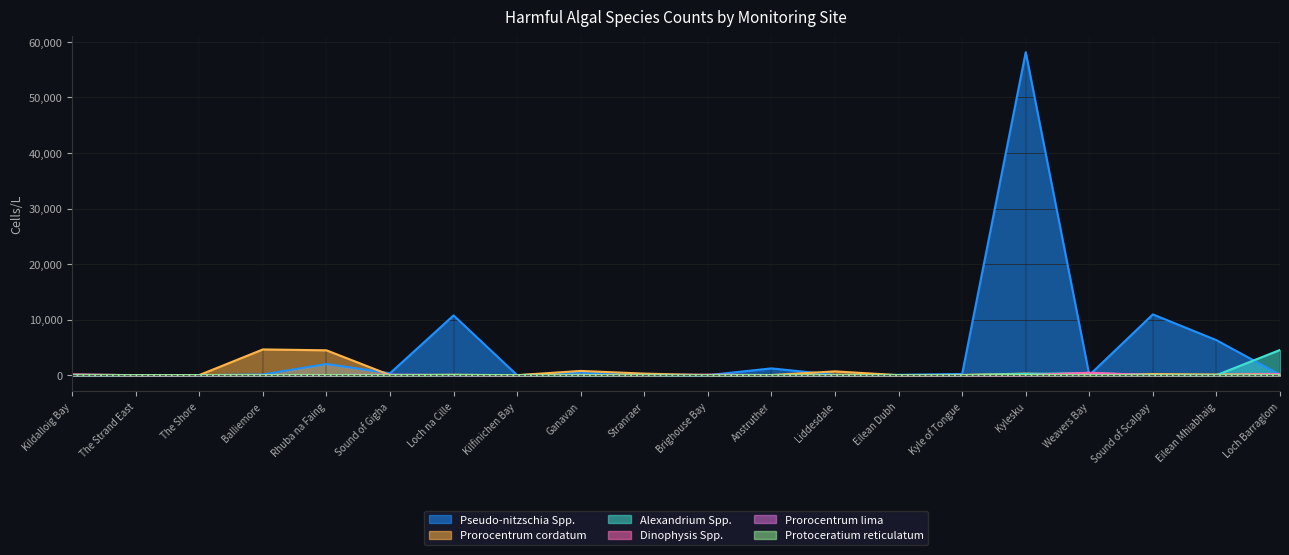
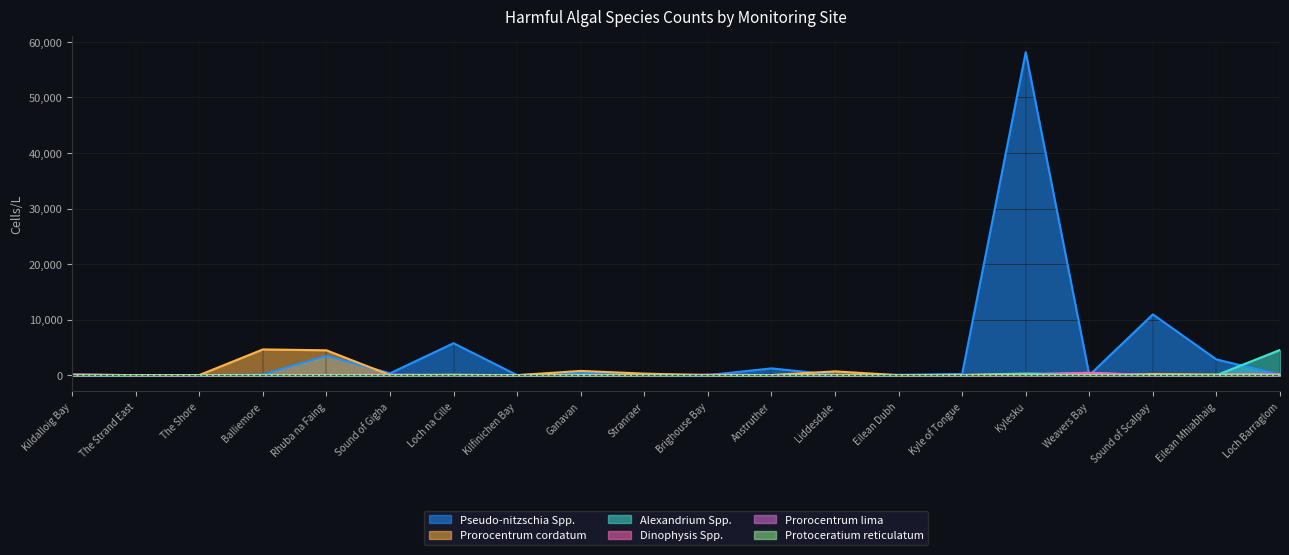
Pseudo-nitzschia Spp., Rhuba na Faing: 2,000 -> 3,000
Pseudo-nitzschia Spp., Loch na Cille: 11,000 -> 6,000
Pseudo-nitzschia Spp., Eilean Mhiabhaig: 6,000 -> 3,000
